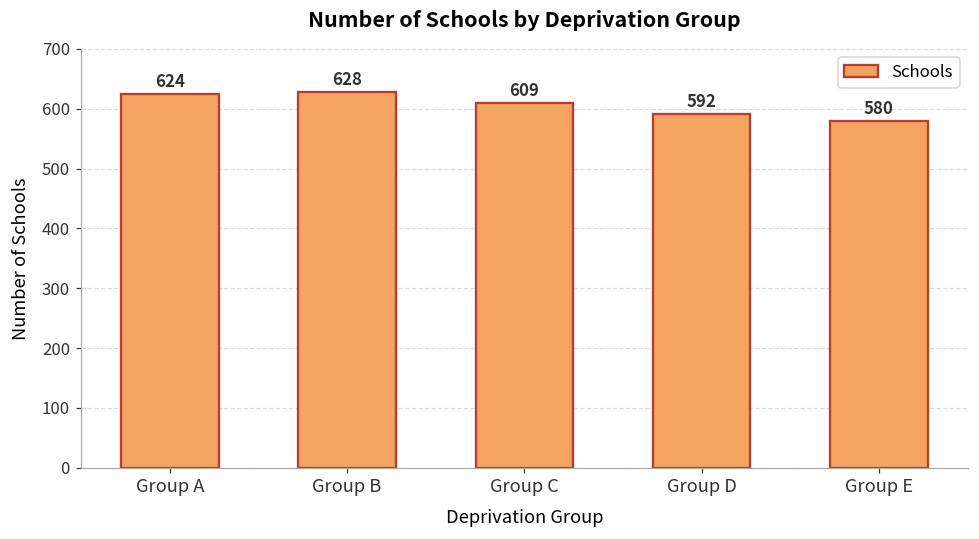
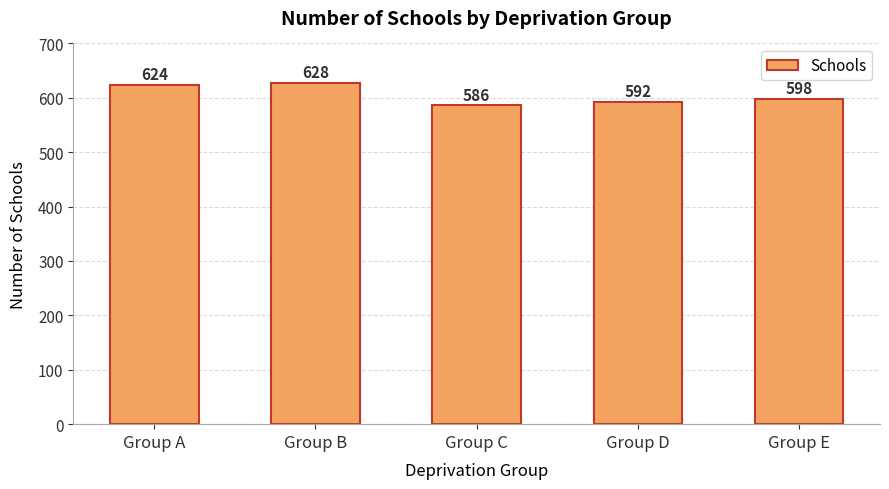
Group C: 609 -> 586
Group E: 580 -> 598
